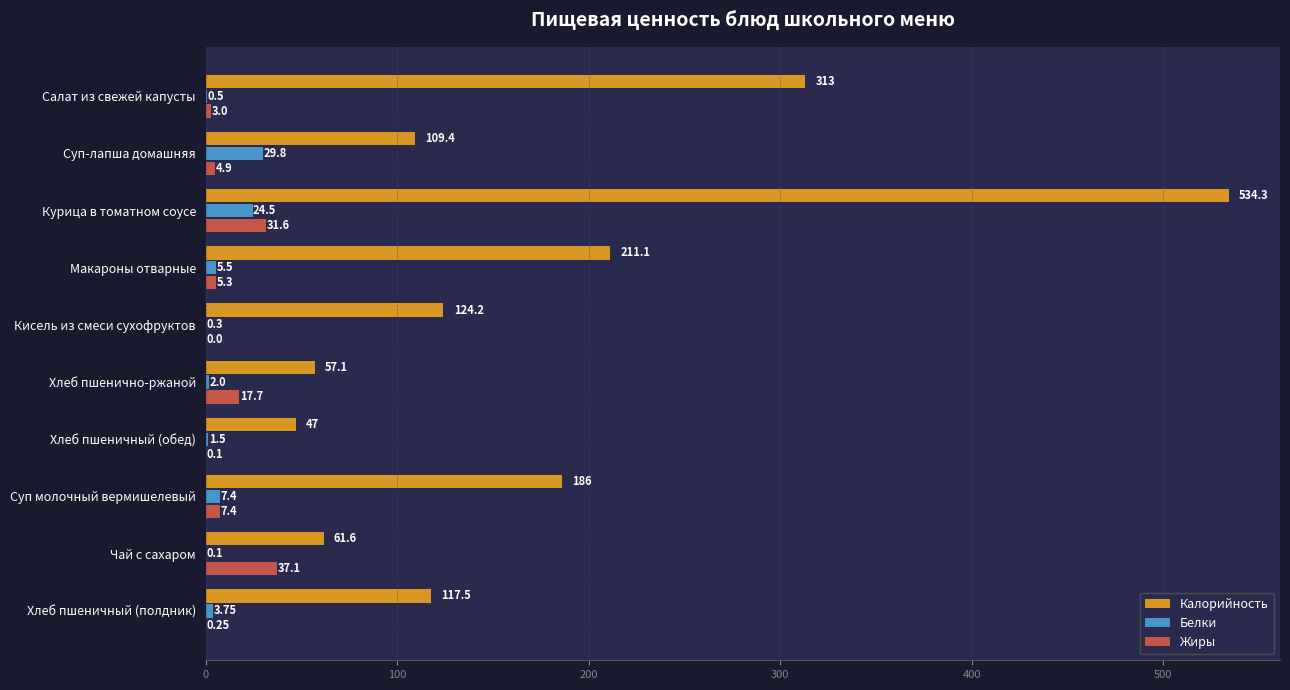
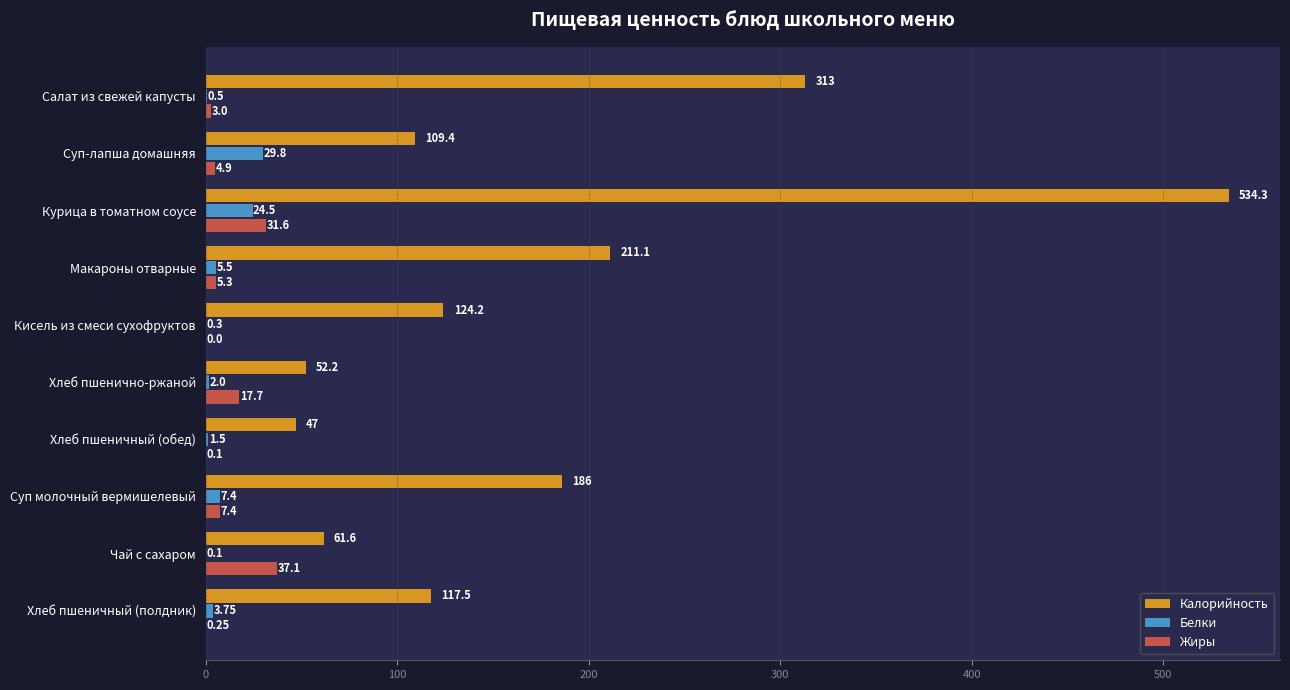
Калорийность, Хлеб пшенично-ржаной: 57.1 -> 52.2
